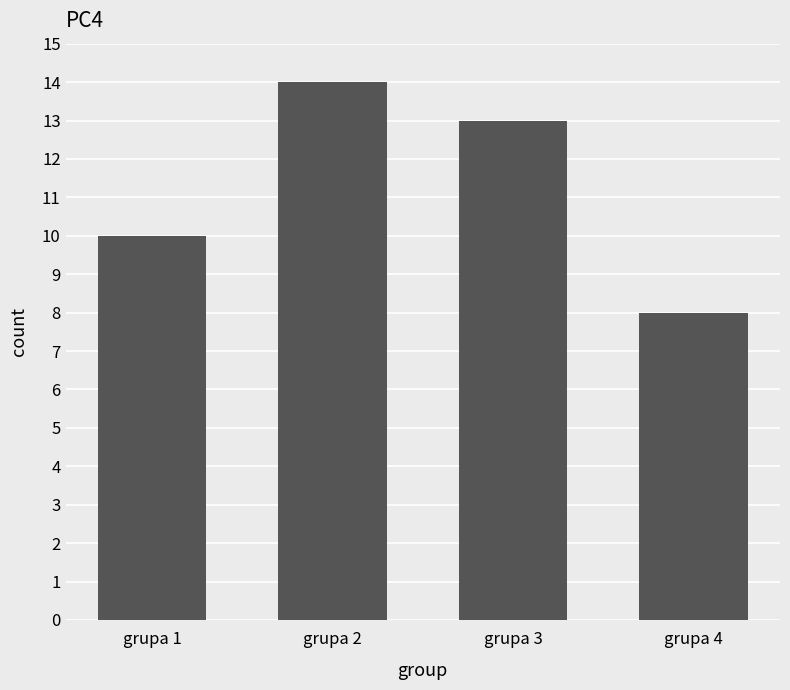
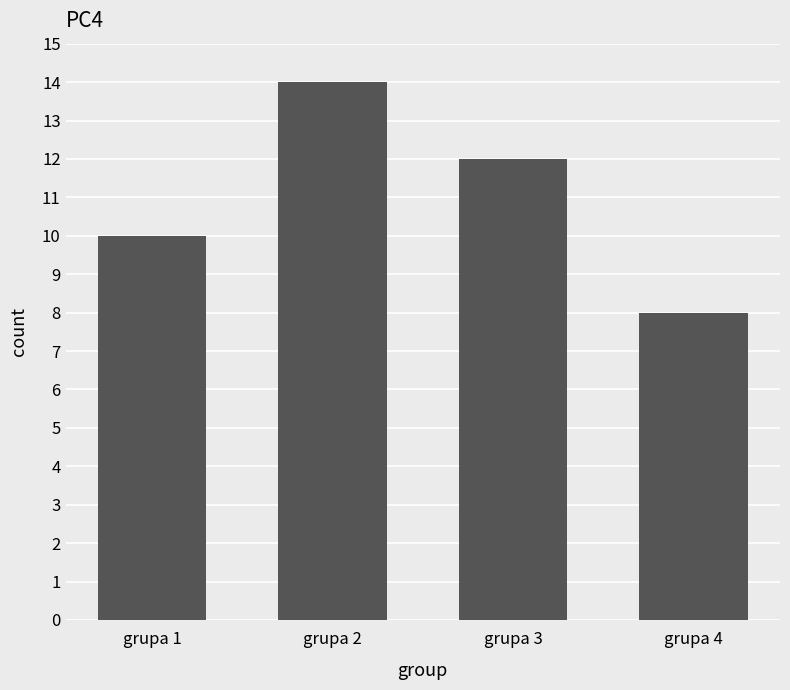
grupa 3: 13 -> 12
